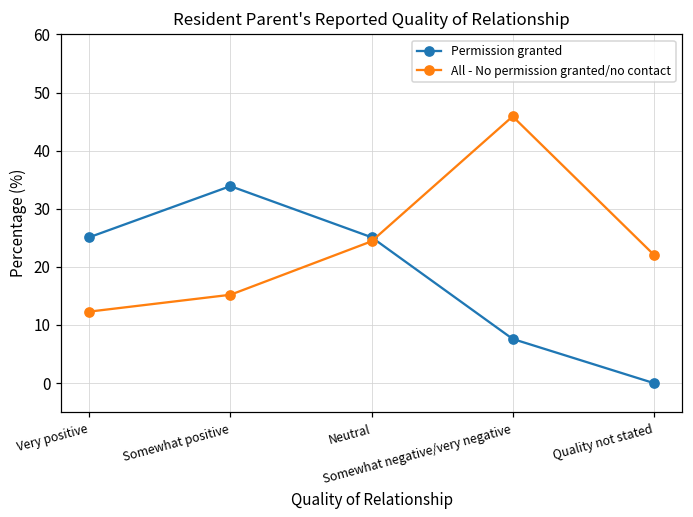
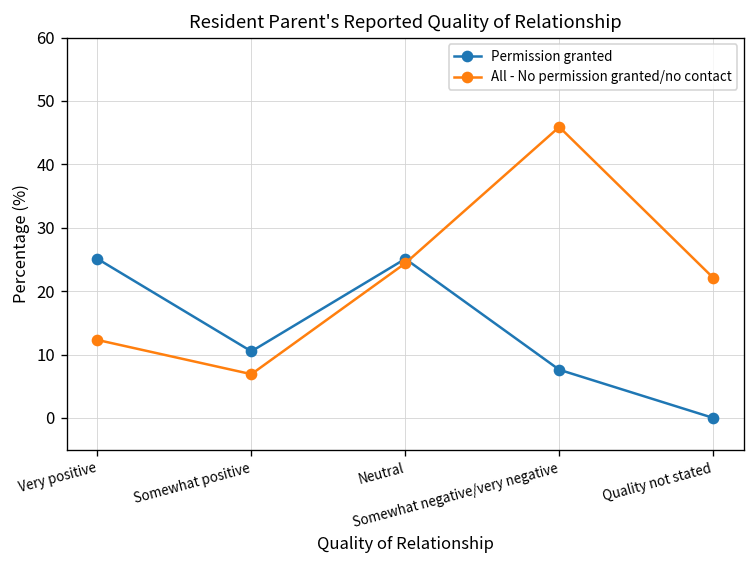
Permission granted, Somewhat positive: 34 -> 11
All - No permission granted/no contact, Somewhat positive: 15 -> 7
